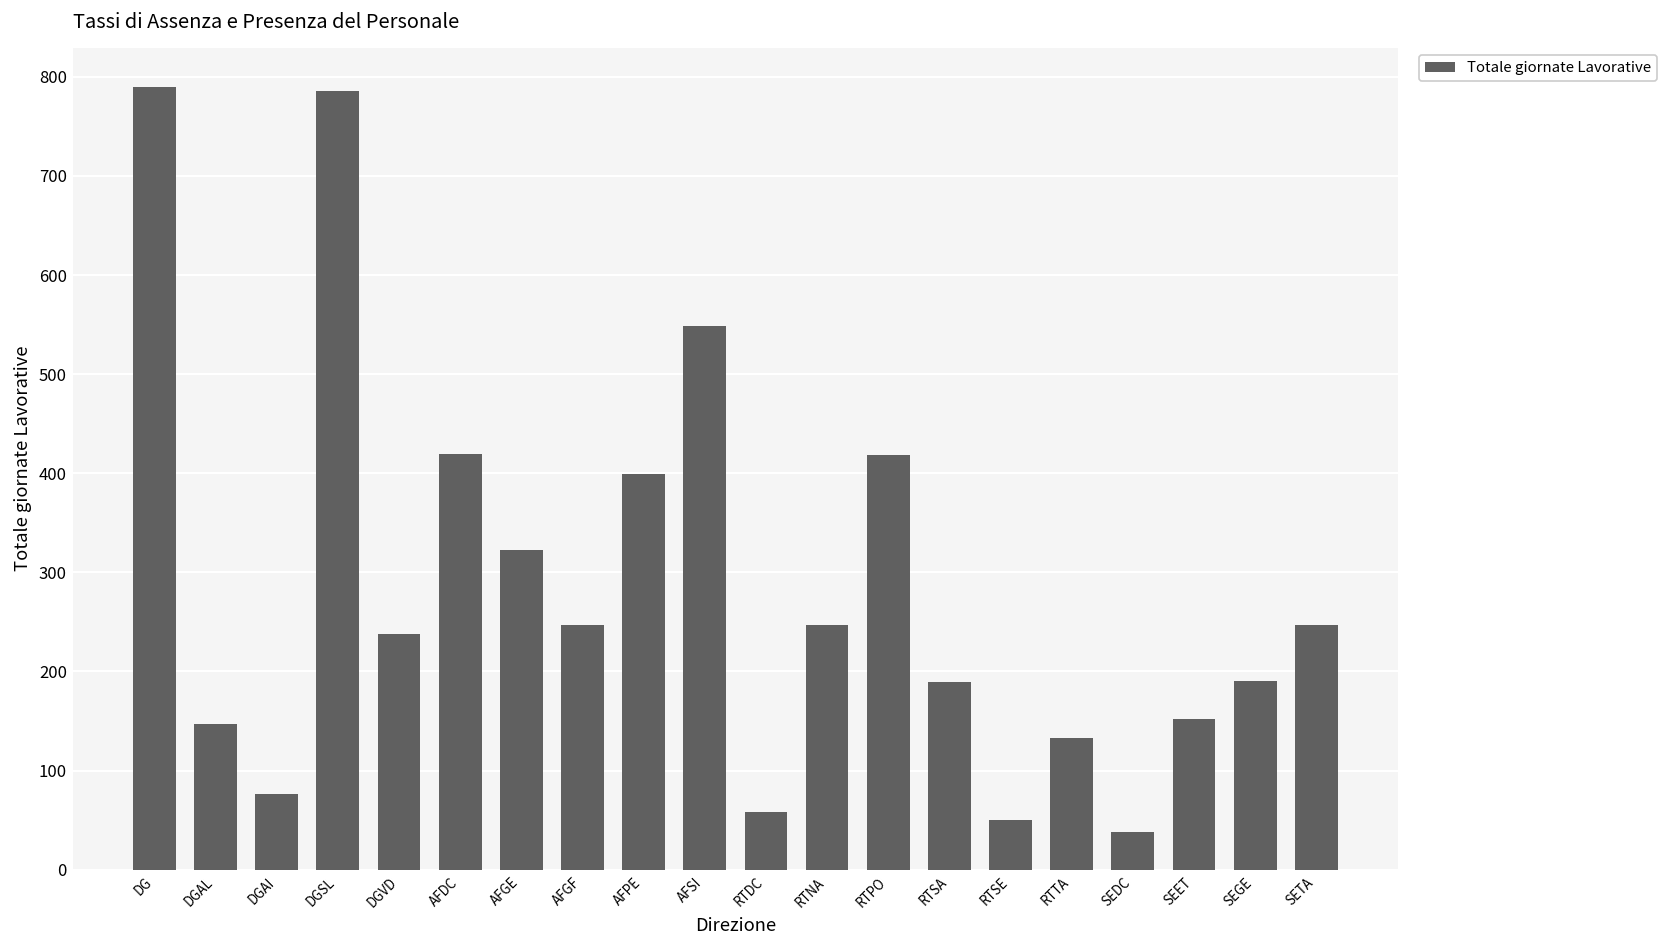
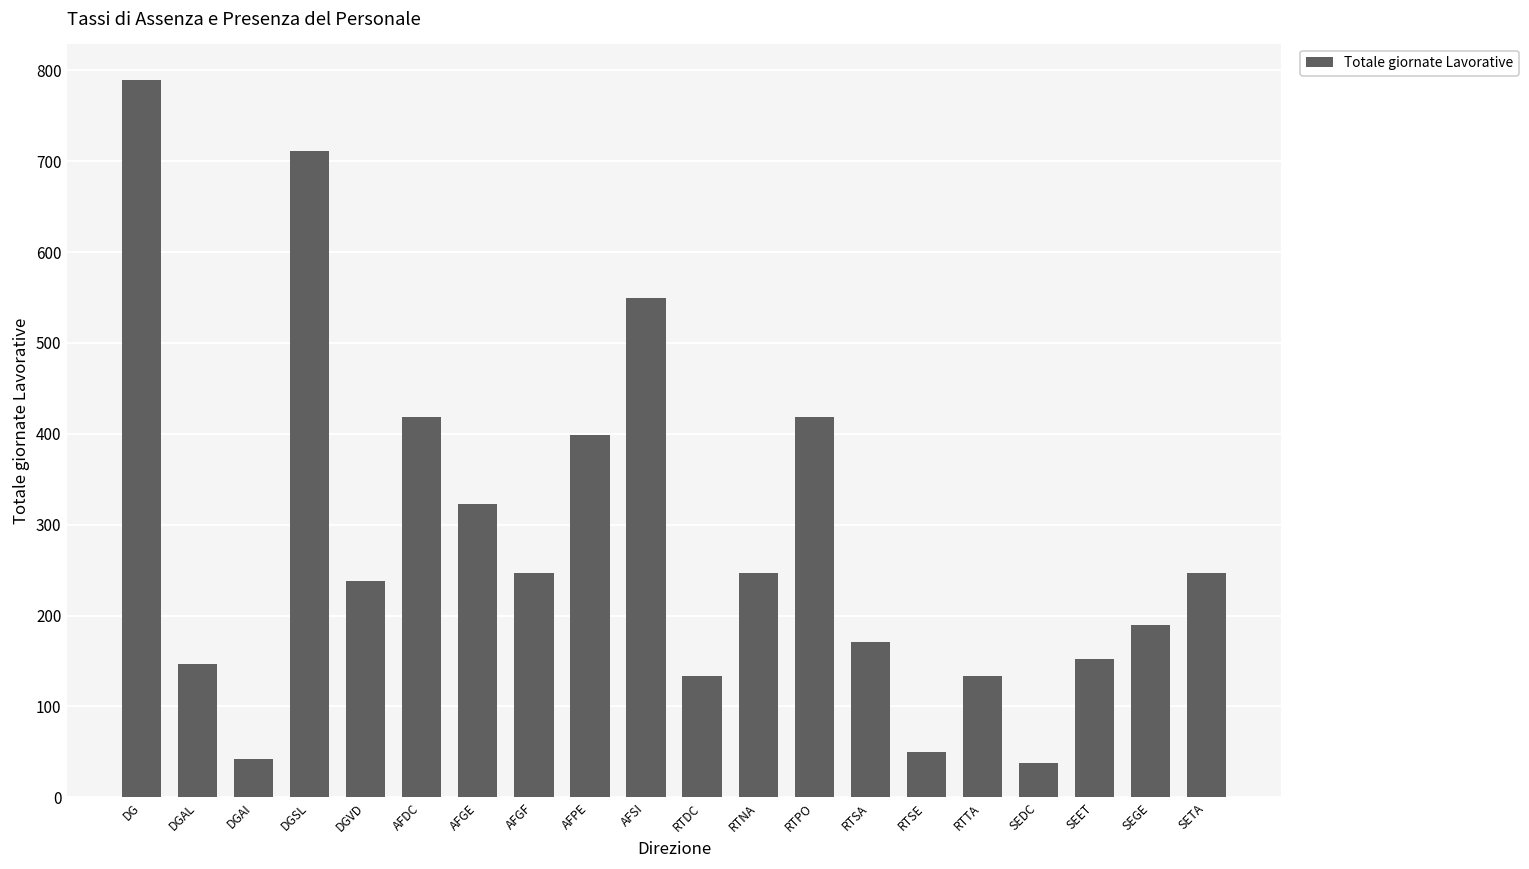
DGAI: 80 -> 40
DGSL: 790 -> 710
RTDC: 60 -> 130
RTSA: 190 -> 170
